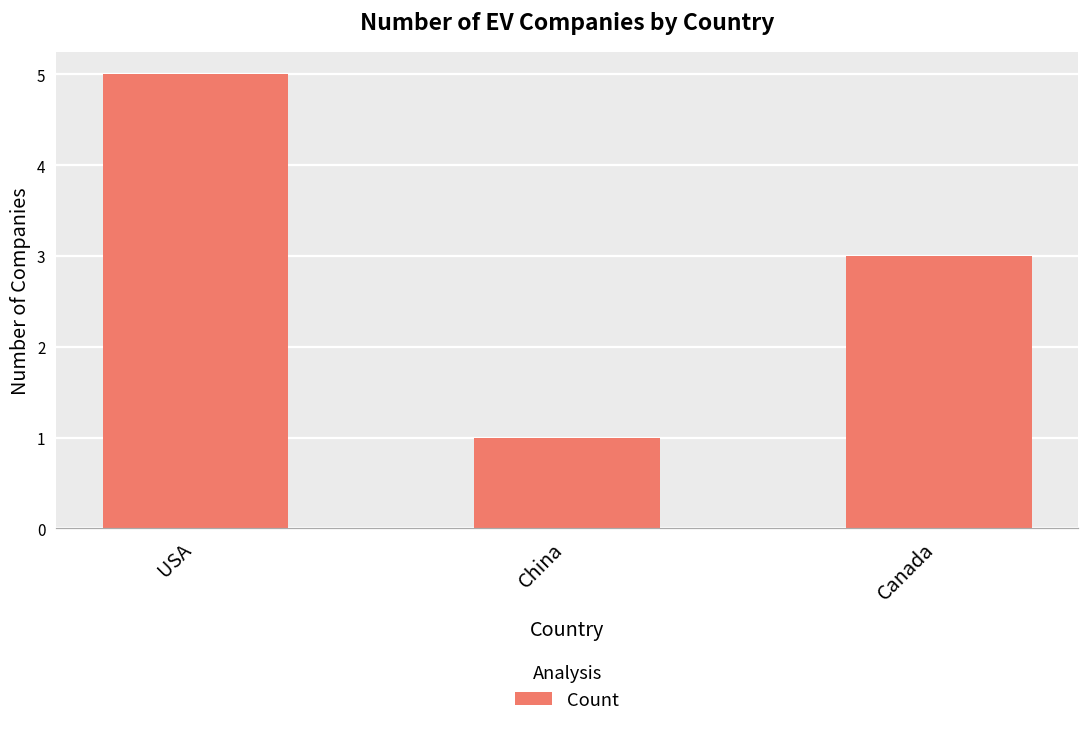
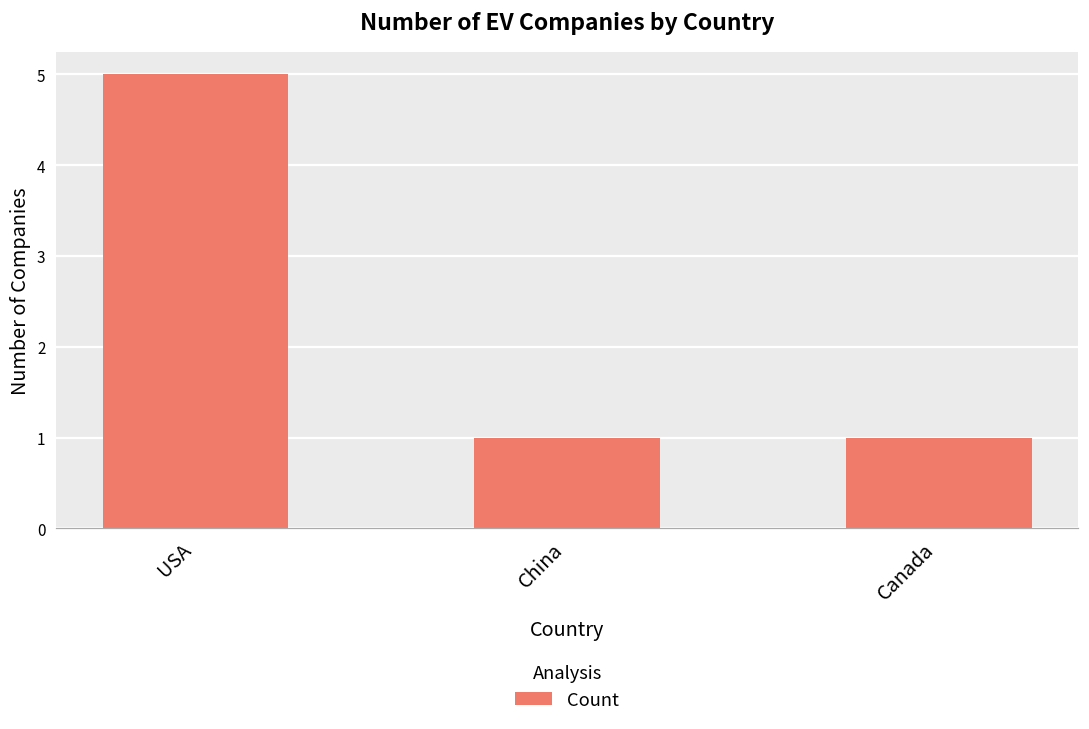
Canada: 3 -> 1
